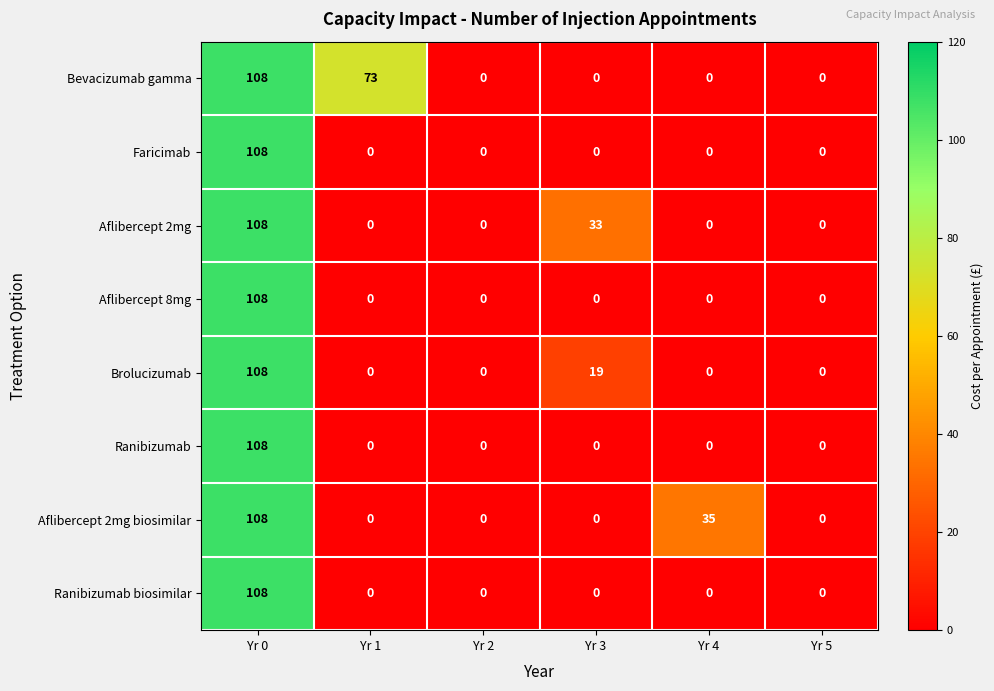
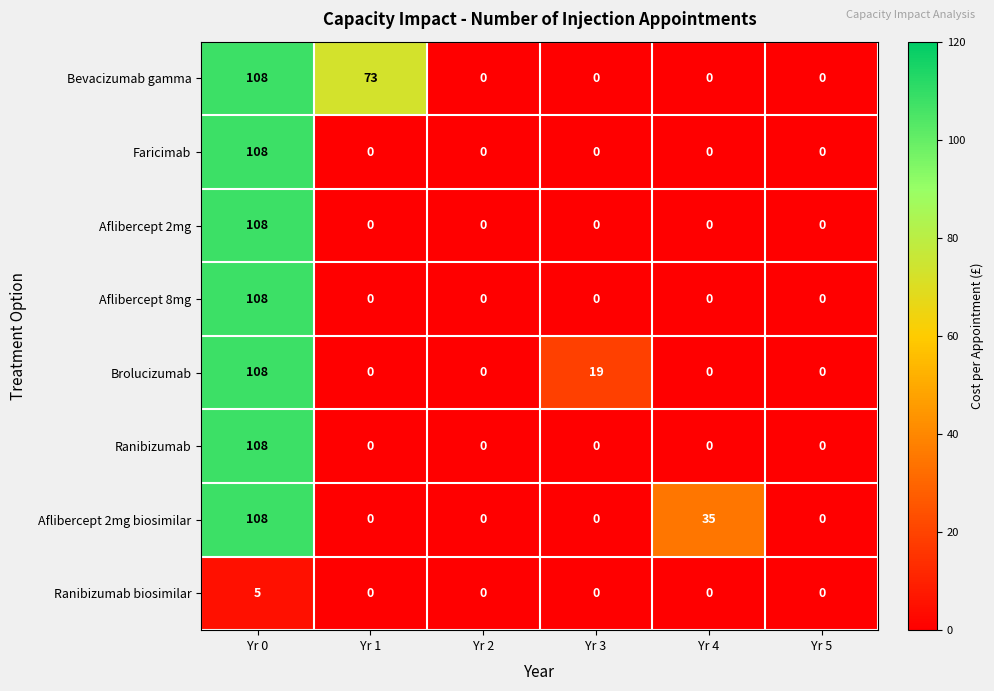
Aflibercept 2mg, Yr 3: 33 -> 0
Ranibizumab biosimilar, Yr 0: 108 -> 5
